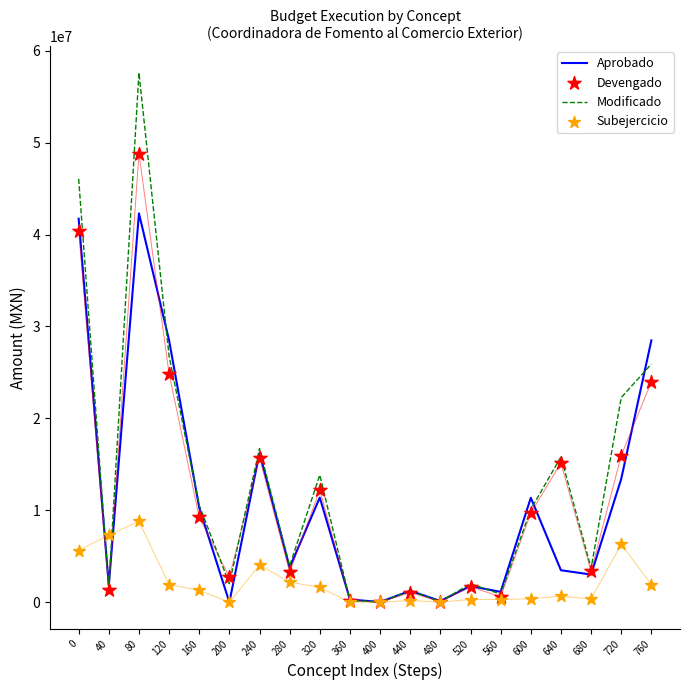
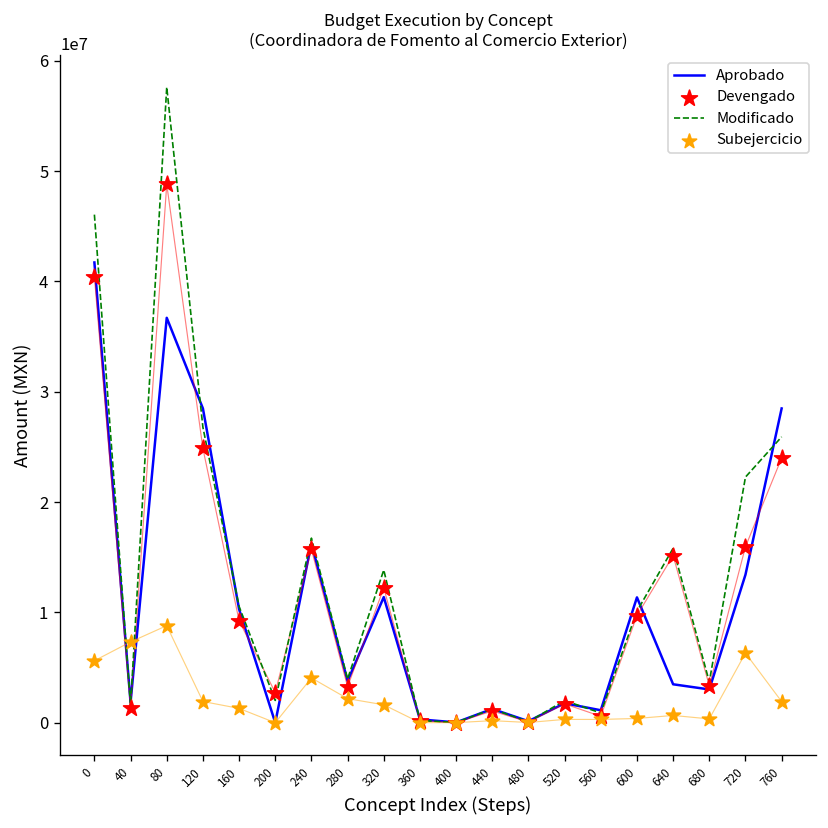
Aprobado, 80: 42000000 -> 37000000
